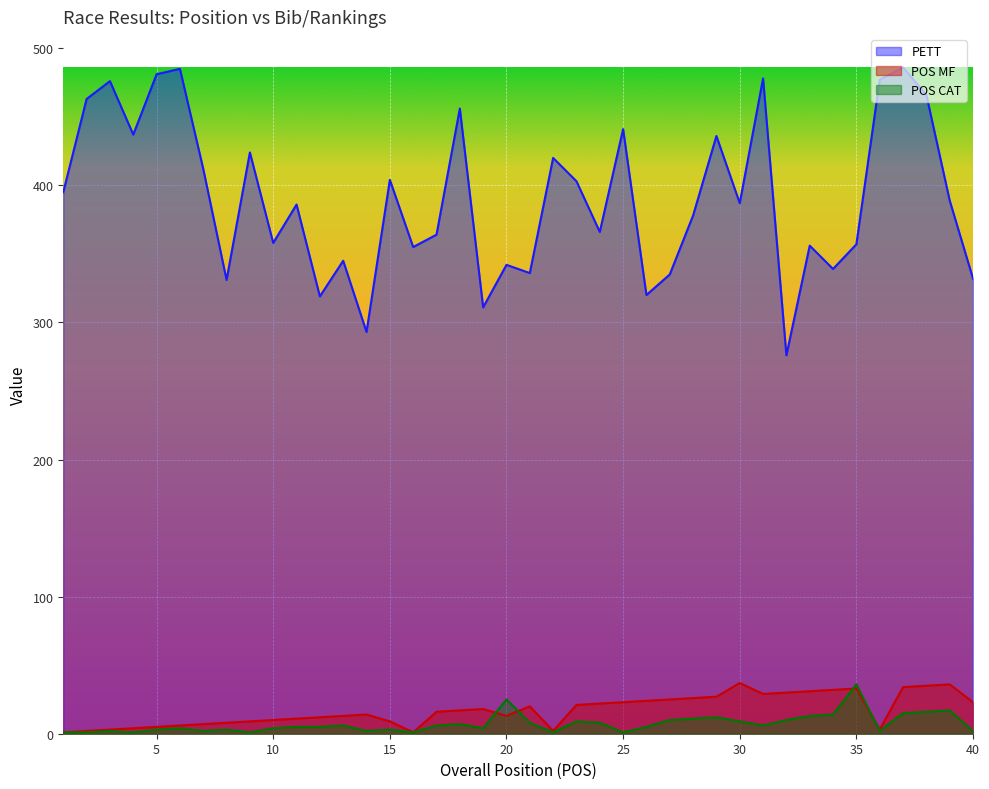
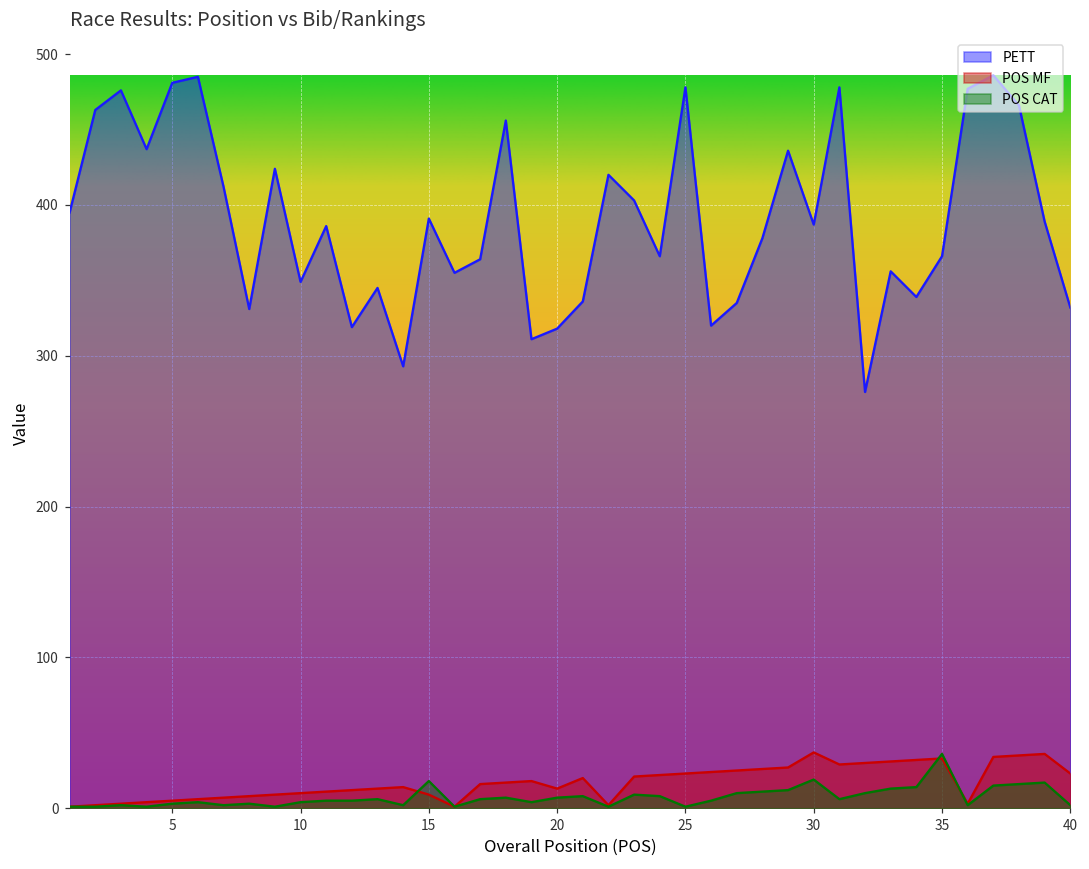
PETT, 10: 358 -> 349
PETT, 15: 404 -> 391
POS CAT, 15: 3 -> 18
PETT, 20: 342 -> 318
POS CAT, 20: 25 -> 7
PETT, 25: 441 -> 478
POS CAT, 30: 9 -> 19
PETT, 35: 357 -> 366
